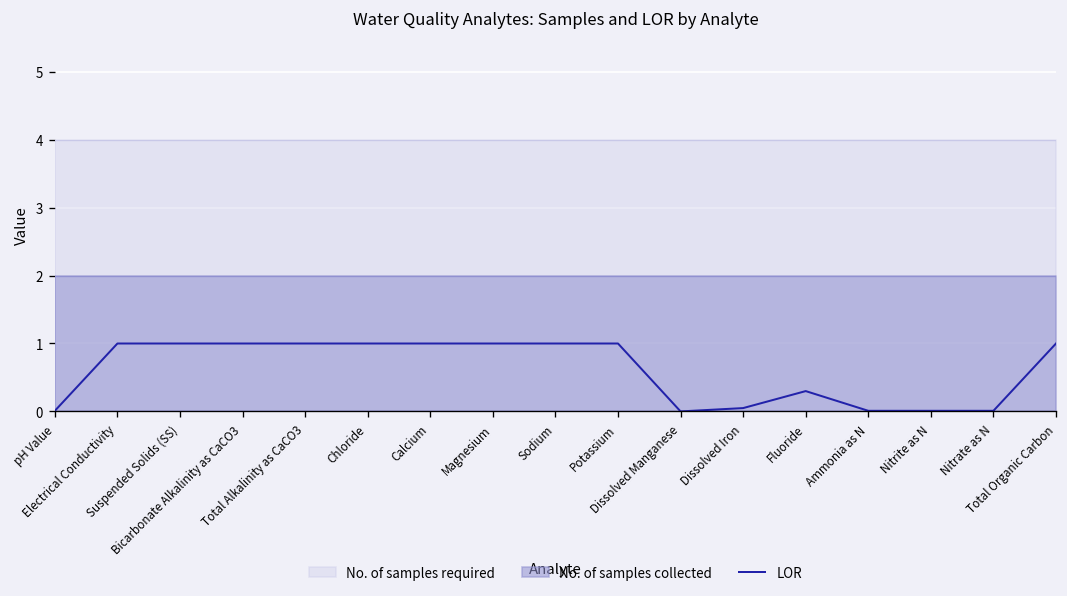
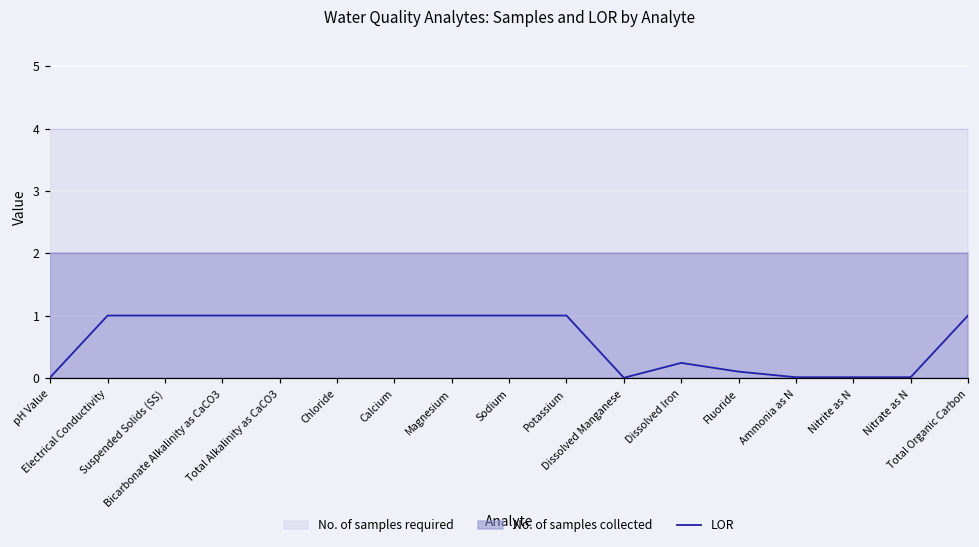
LOR, Dissolved Iron: 0.1 -> 0.2
LOR, Fluoride: 0.3 -> 0.1
